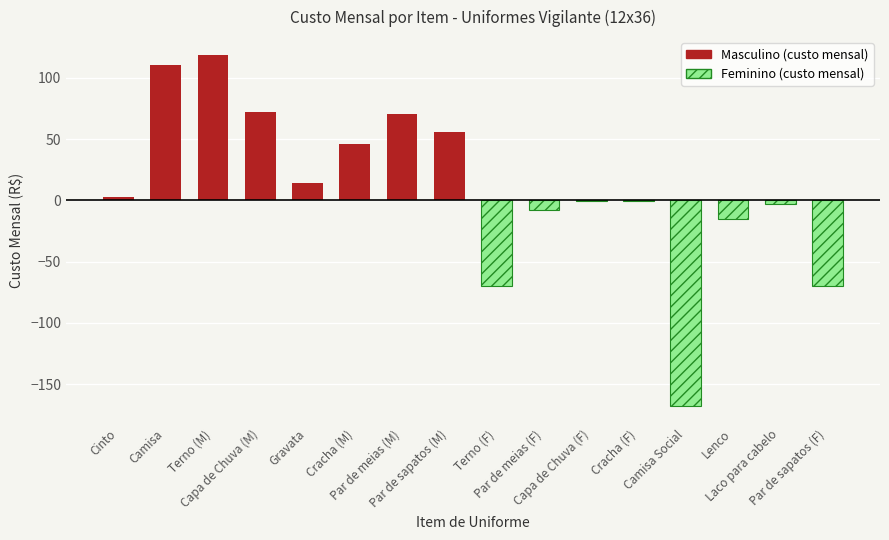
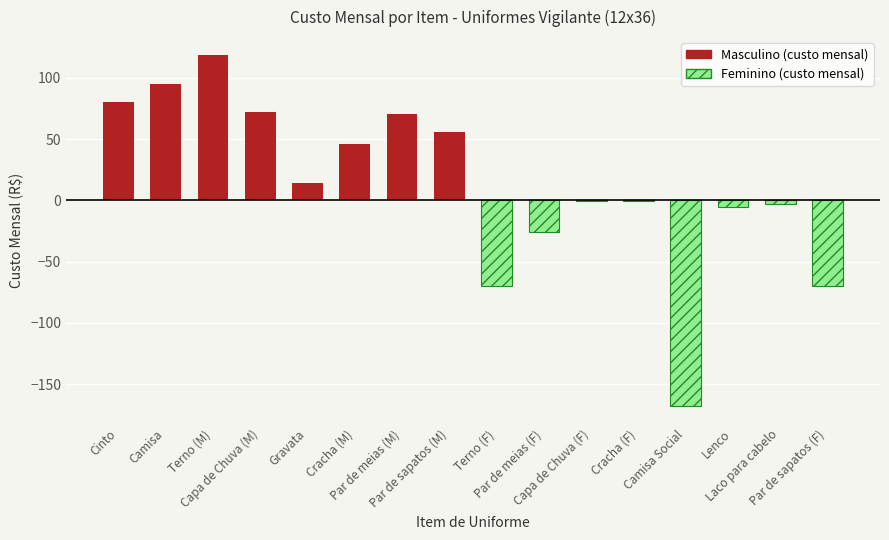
Masculino (custo mensal), Cinto: 3 -> 81
Masculino (custo mensal), Camisa: 110 -> 95
Feminino (custo mensal), Par de meias (F): -8 -> -26
Feminino (custo mensal), Lenco: -16 -> -5
